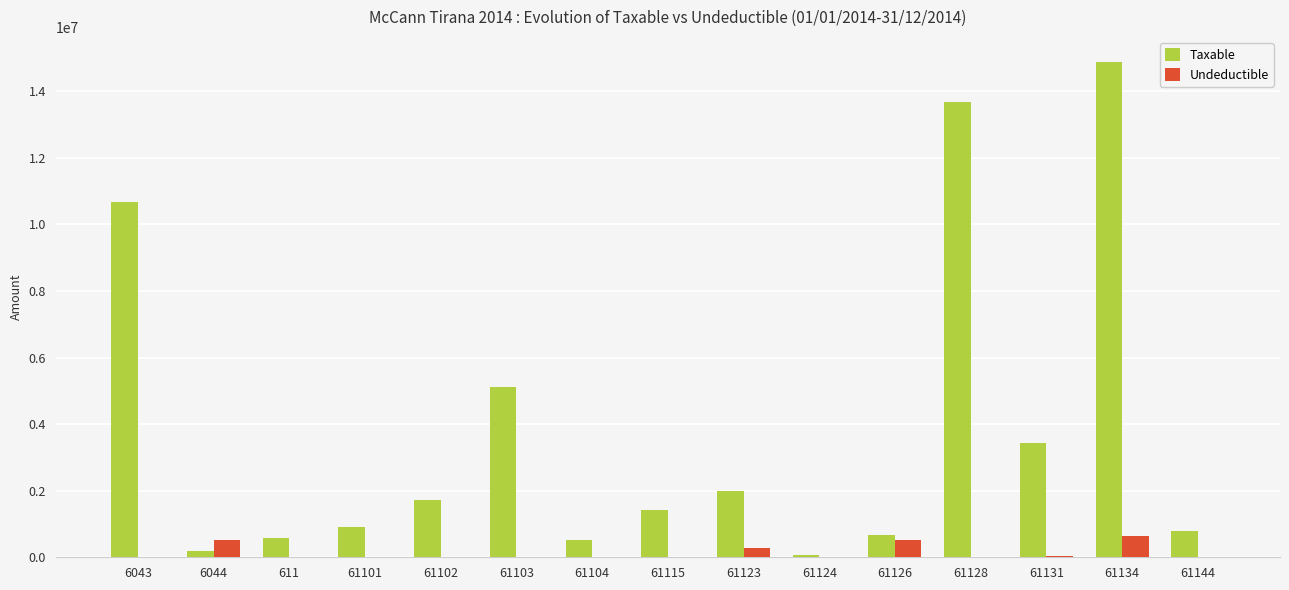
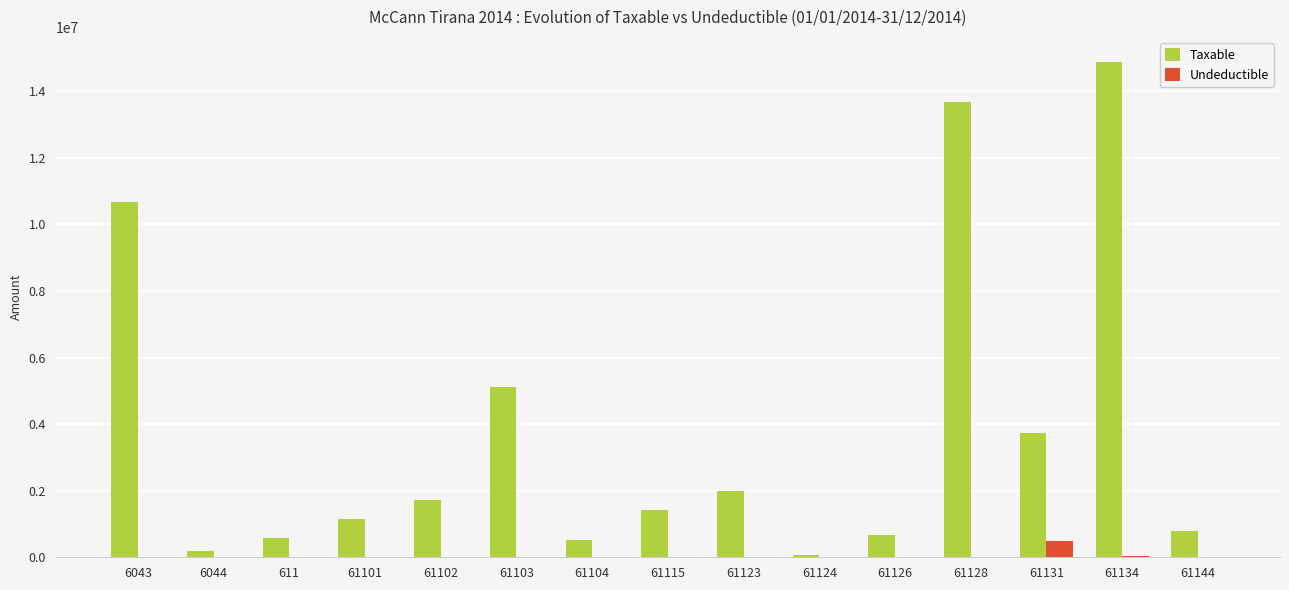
Undeductible, 6044: 500000 -> 0
Taxable, 61101: 900000 -> 1100000
Undeductible, 61123: 300000 -> 0
Undeductible, 61126: 500000 -> 0
Taxable, 61131: 3400000 -> 3700000
Undeductible, 61131: 0 -> 500000
Undeductible, 61134: 600000 -> 0
